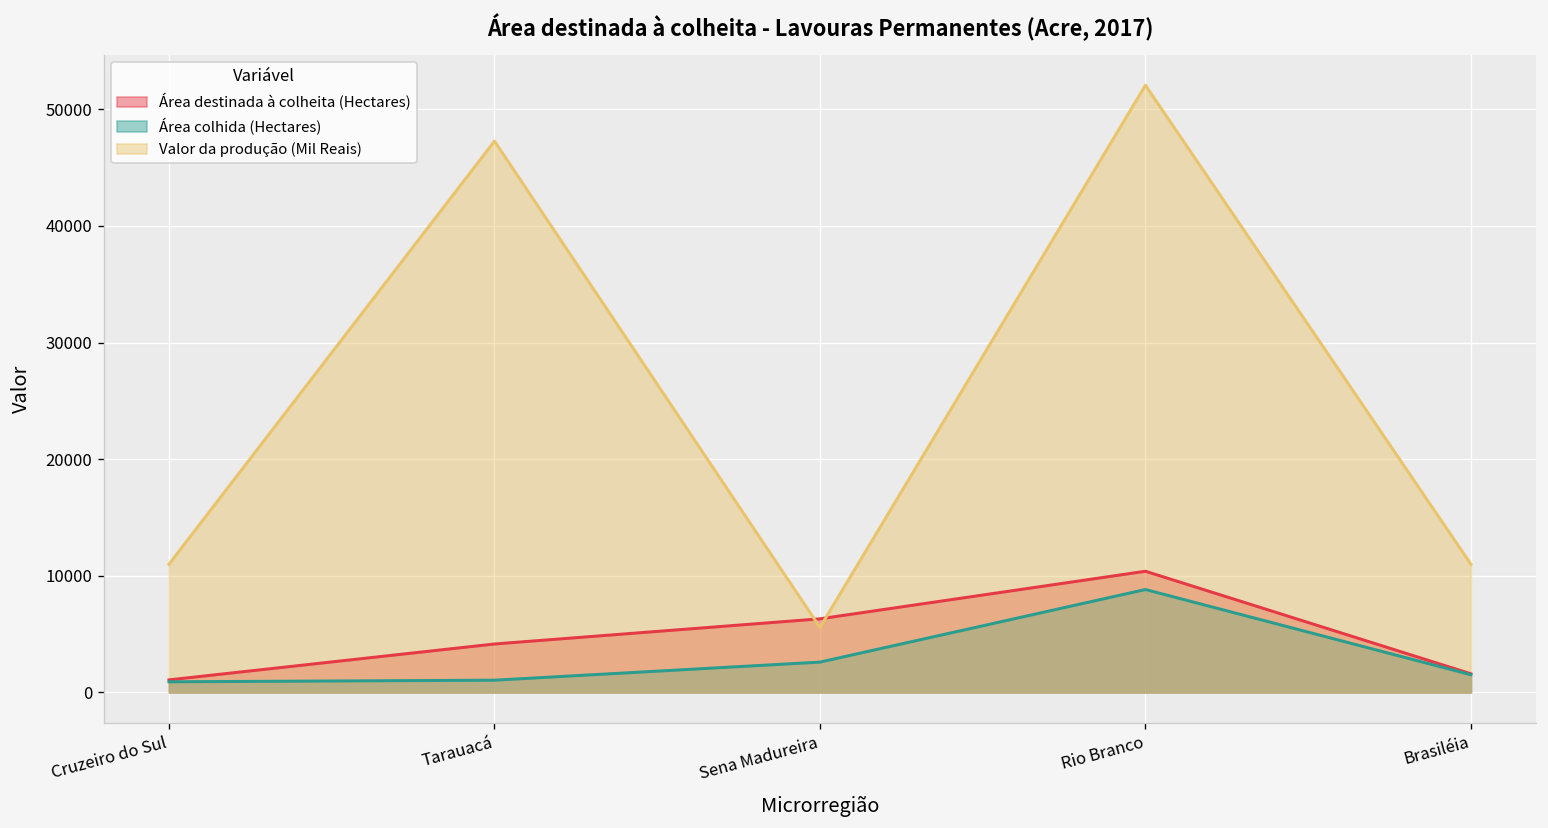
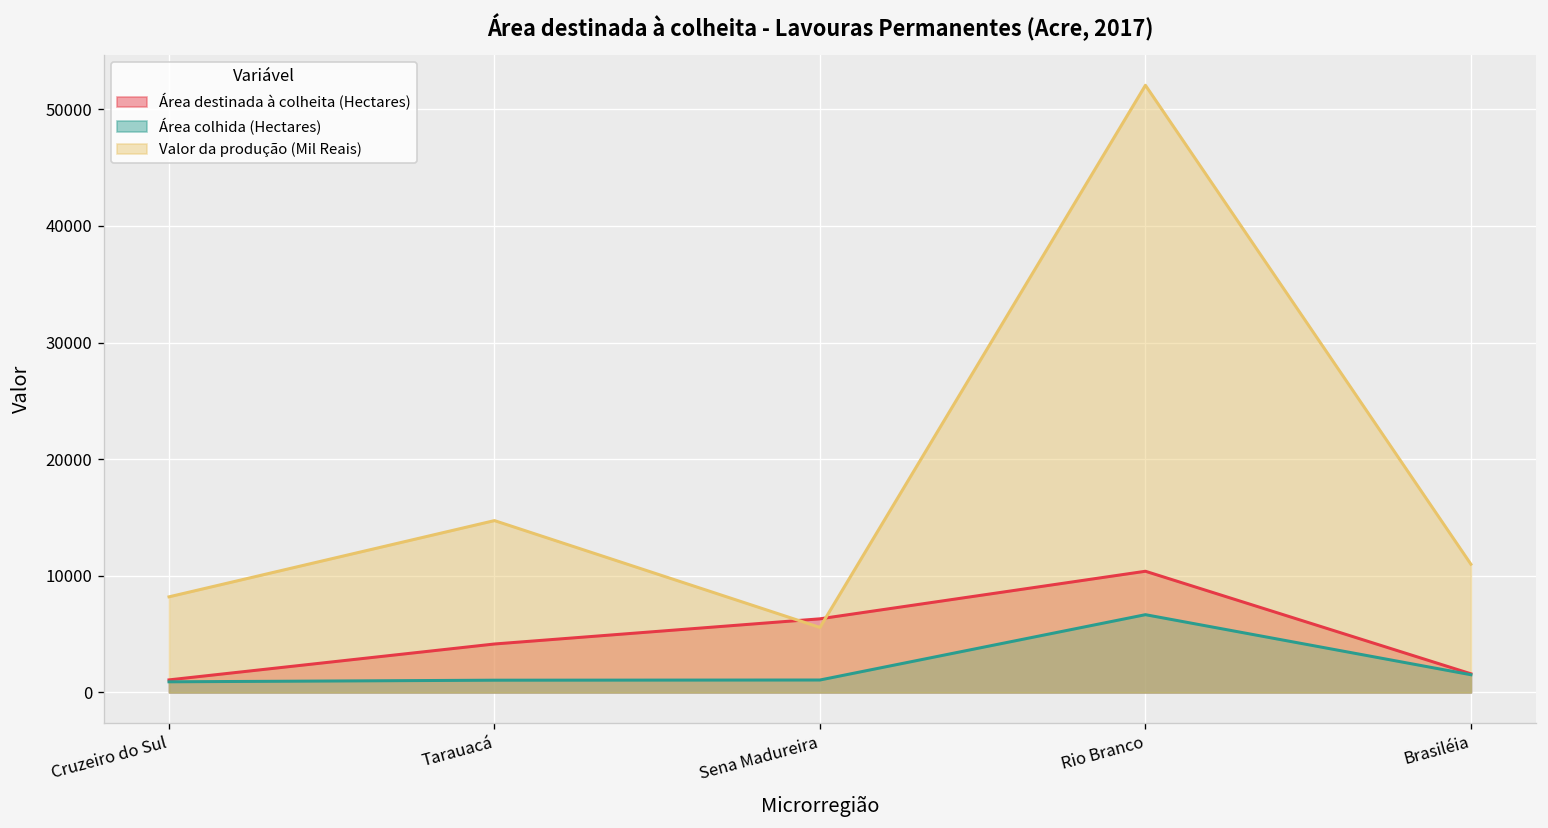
Valor da produção (Mil Reais), Cruzeiro do Sul: 11000 -> 8000
Valor da produção (Mil Reais), Tarauacá: 47000 -> 15000
Área colhida (Hectares), Sena Madureira: 3000 -> 1000
Área colhida (Hectares), Rio Branco: 9000 -> 7000
